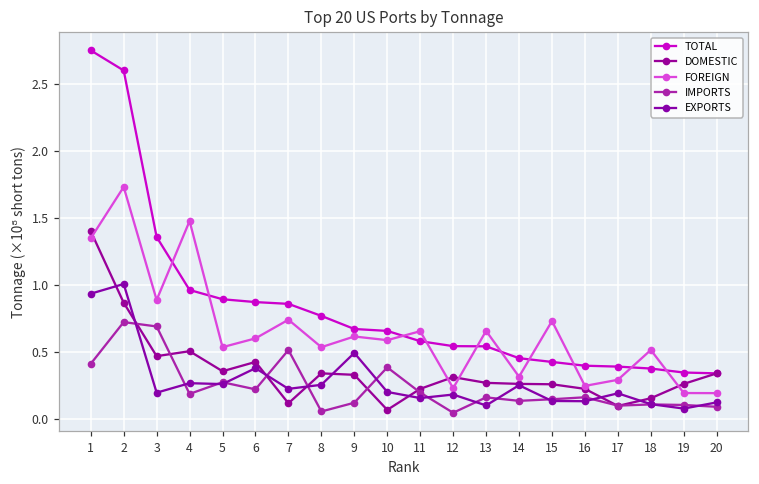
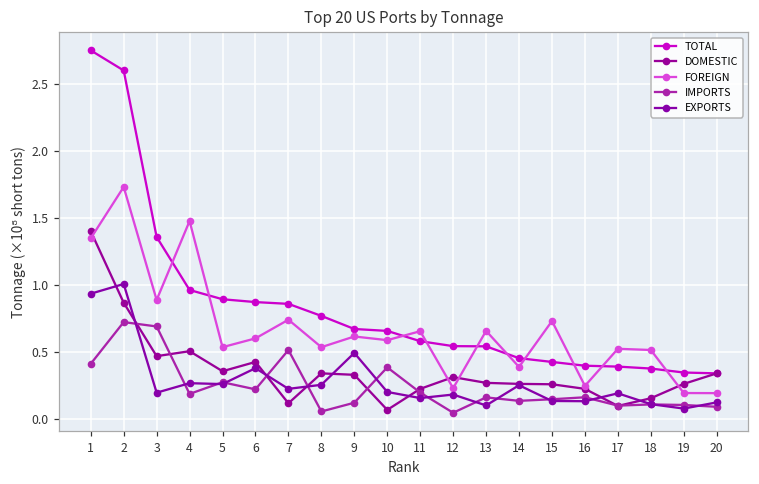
FOREIGN, 14: 0.32 -> 0.39
FOREIGN, 17: 0.29 -> 0.52
